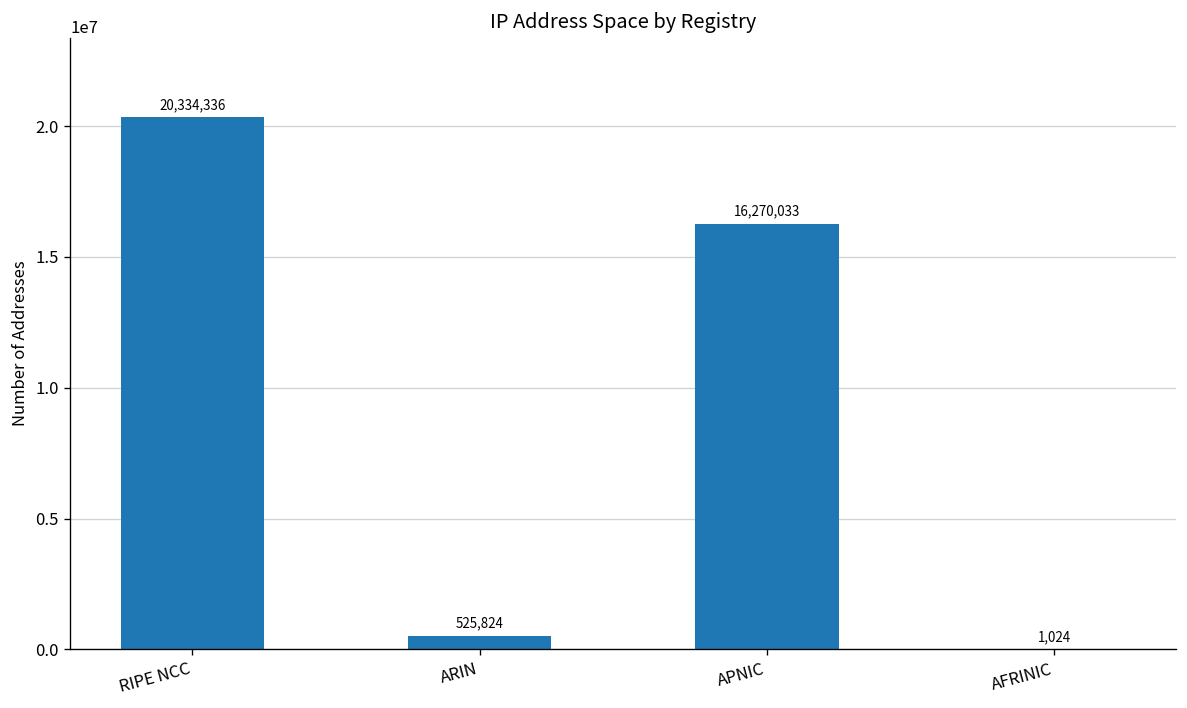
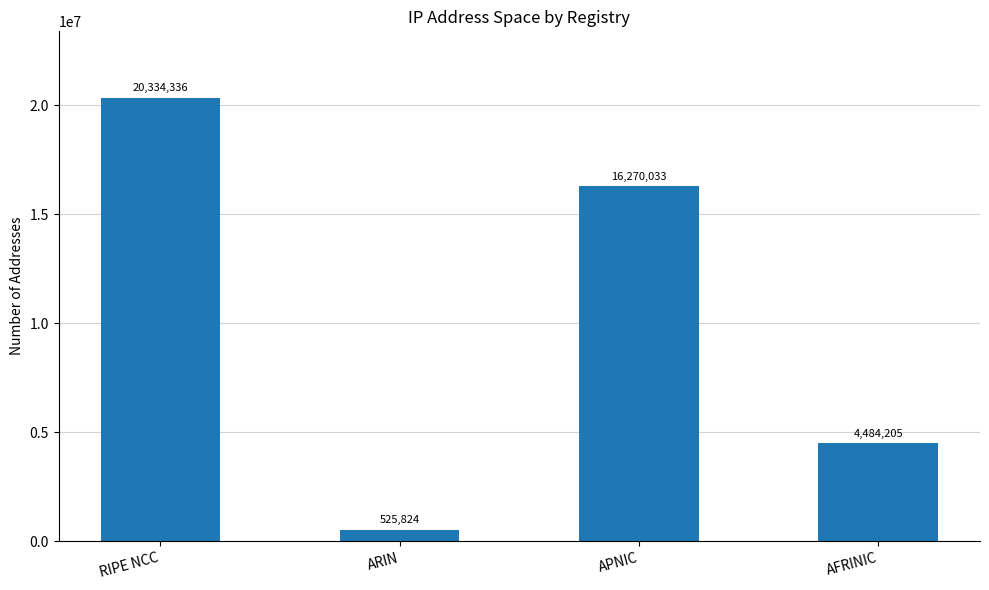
AFRINIC: 1,024 -> 4,484,205
